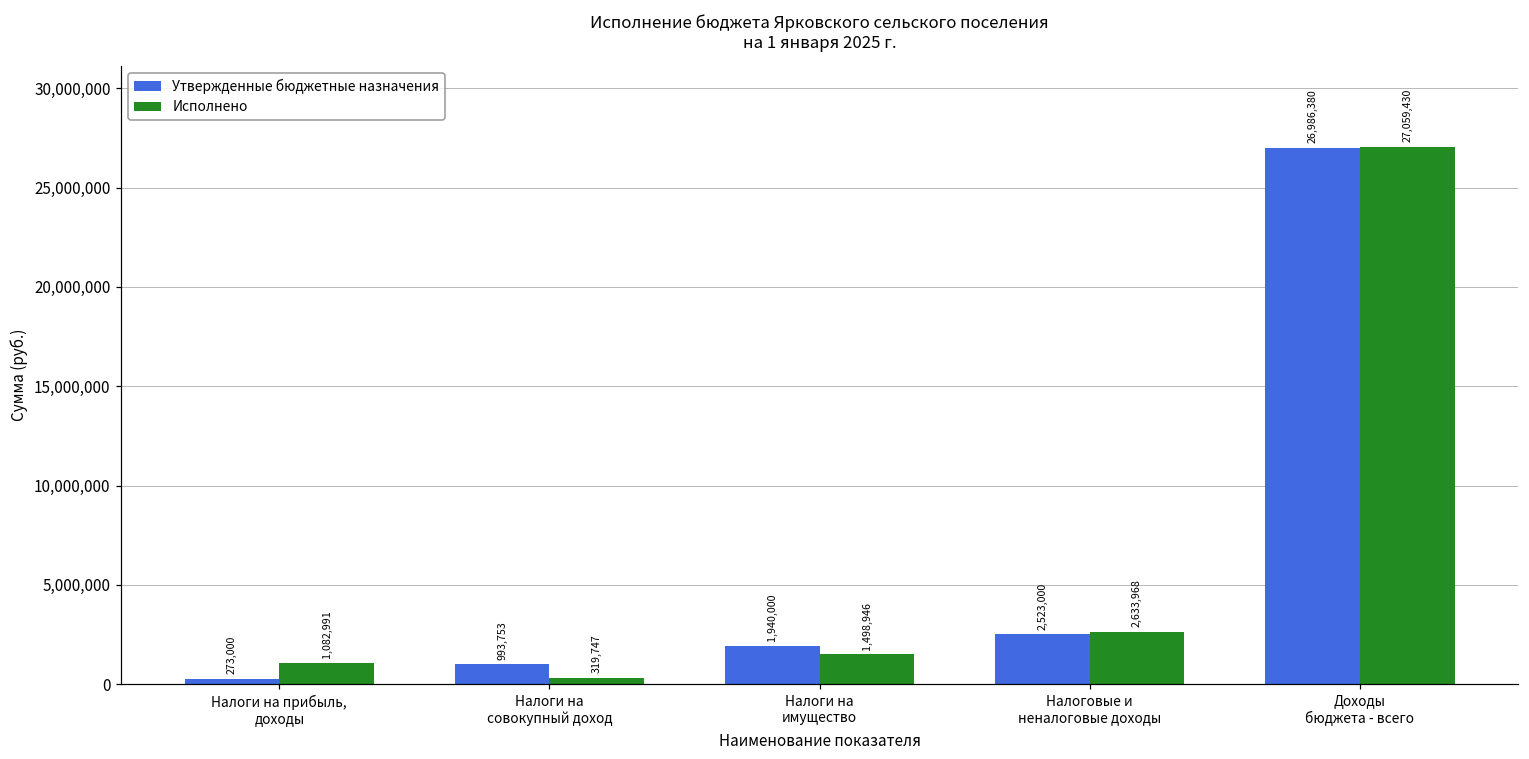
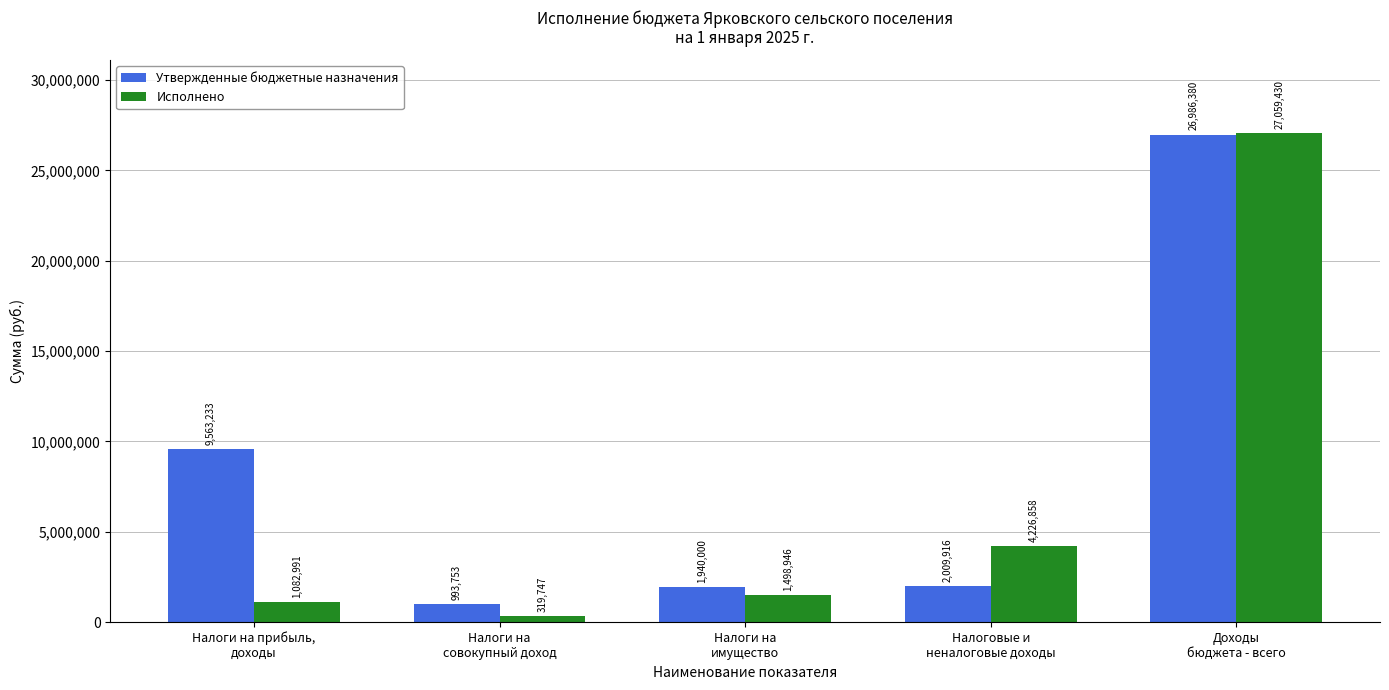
Утвержденные бюджетные назначения, Налоги на прибыль, доходы: 273,000 -> 9,563,233
Утвержденные бюджетные назначения, Налоговые и неналоговые доходы: 2,523,000 -> 2,009,916
Исполнено, Налоговые и неналоговые доходы: 2,633,968 -> 4,226,858
